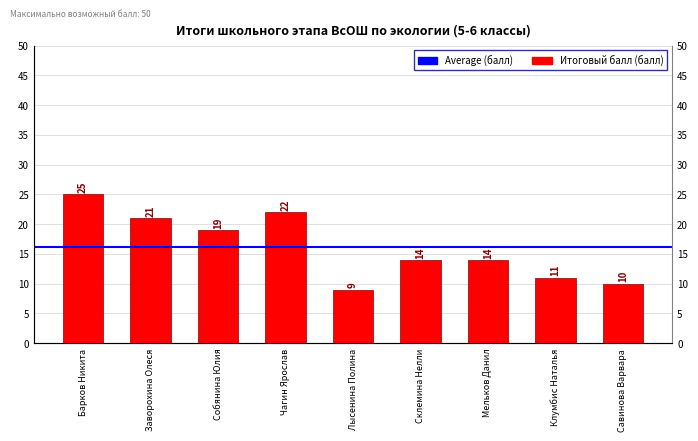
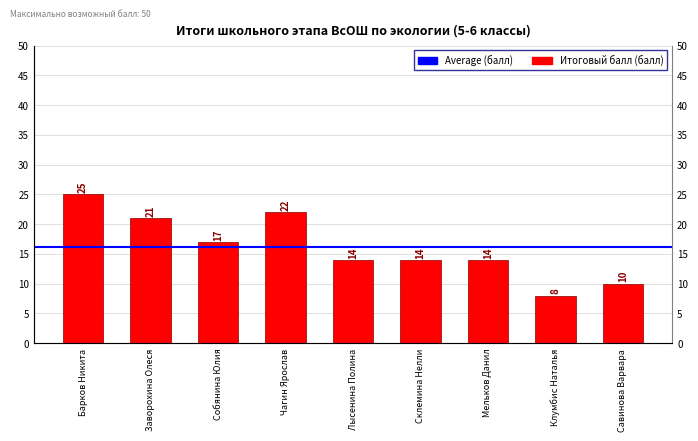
Собянина Юлия: 19 -> 17
Лысенина Полина: 9 -> 14
Клумбис Наталья: 11 -> 8
